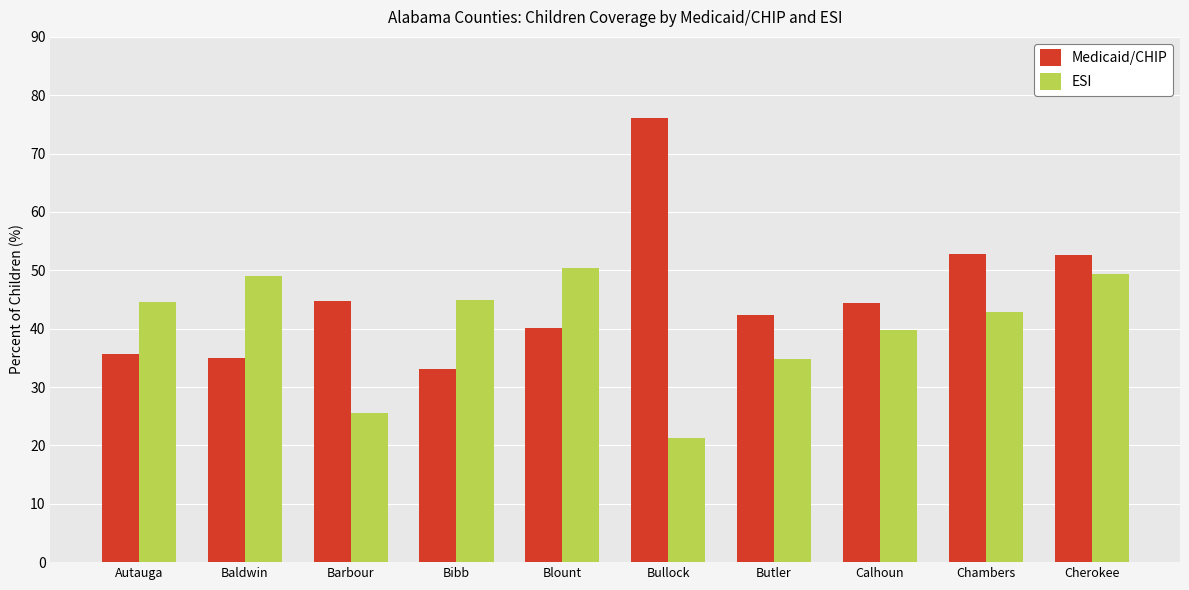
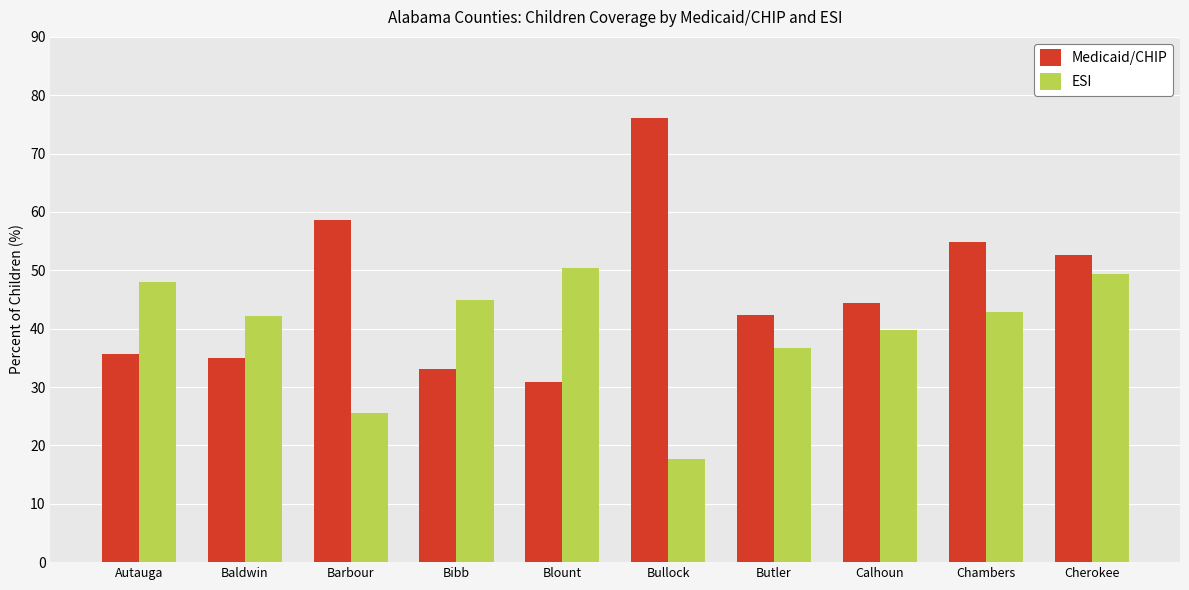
ESI, Autauga: 45 -> 48
ESI, Baldwin: 49 -> 42
Medicaid/CHIP, Barbour: 45 -> 59
Medicaid/CHIP, Blount: 40 -> 31
ESI, Bullock: 21 -> 18
ESI, Butler: 35 -> 37
Medicaid/CHIP, Chambers: 53 -> 55
